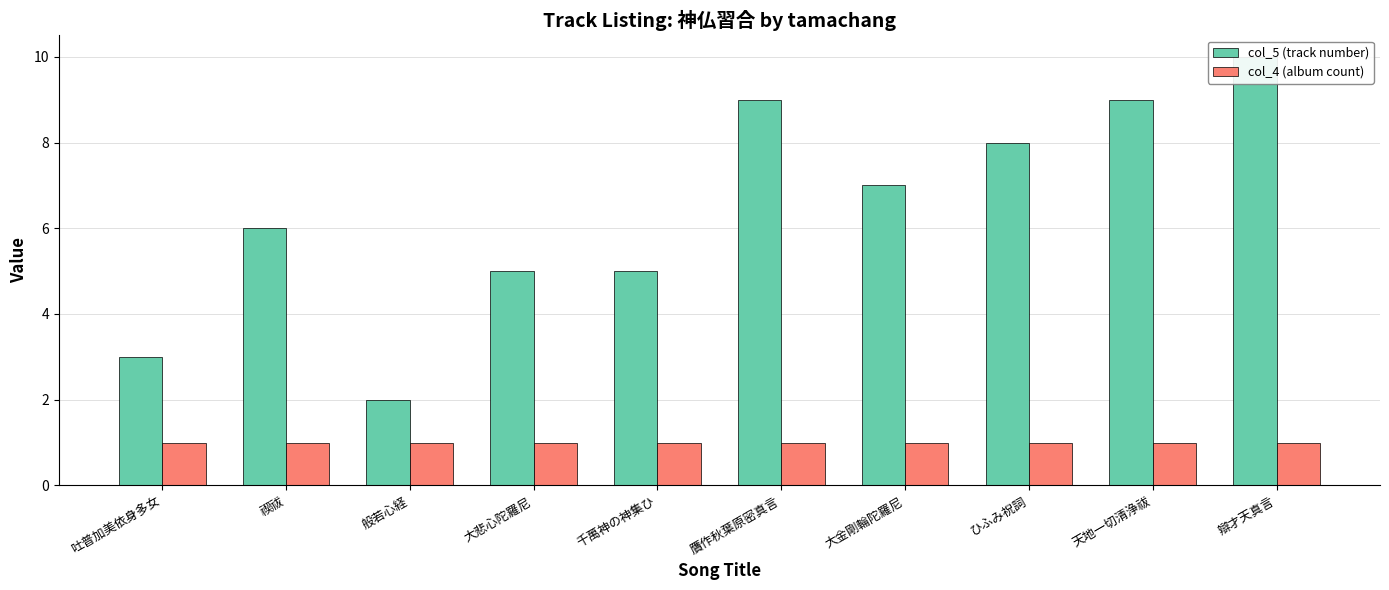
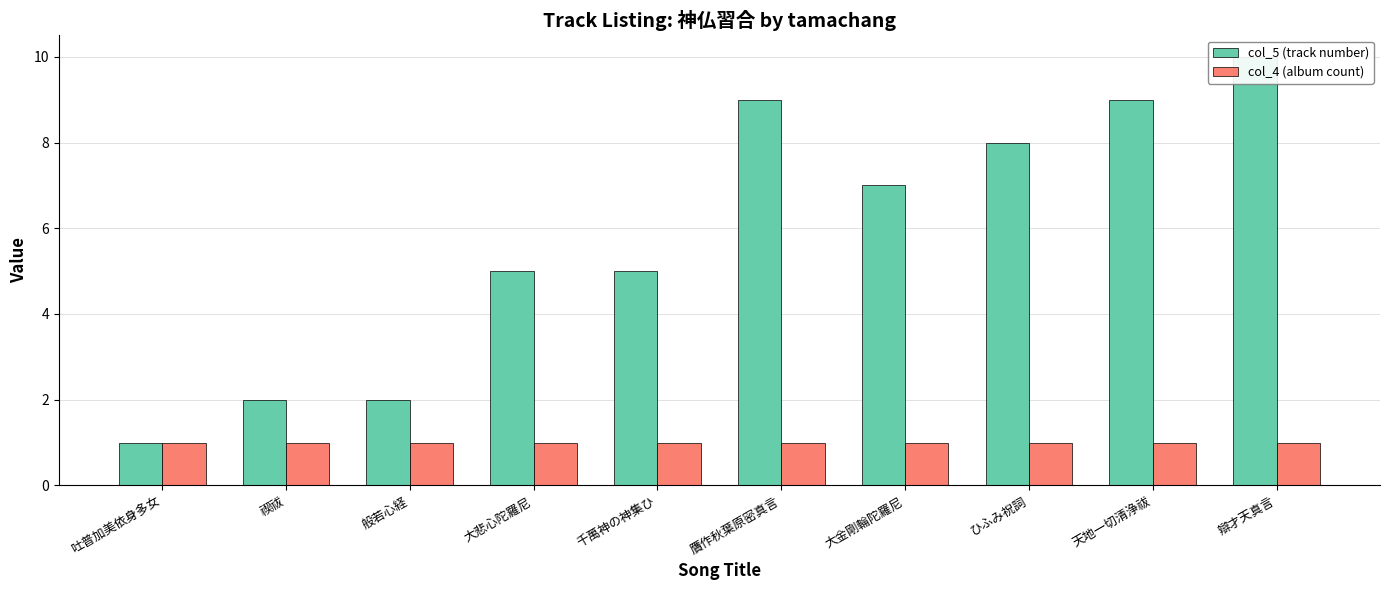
col_5 (track number), 吐普加美依身多女: 3 -> 1
col_5 (track number), 禊祓: 6 -> 2
